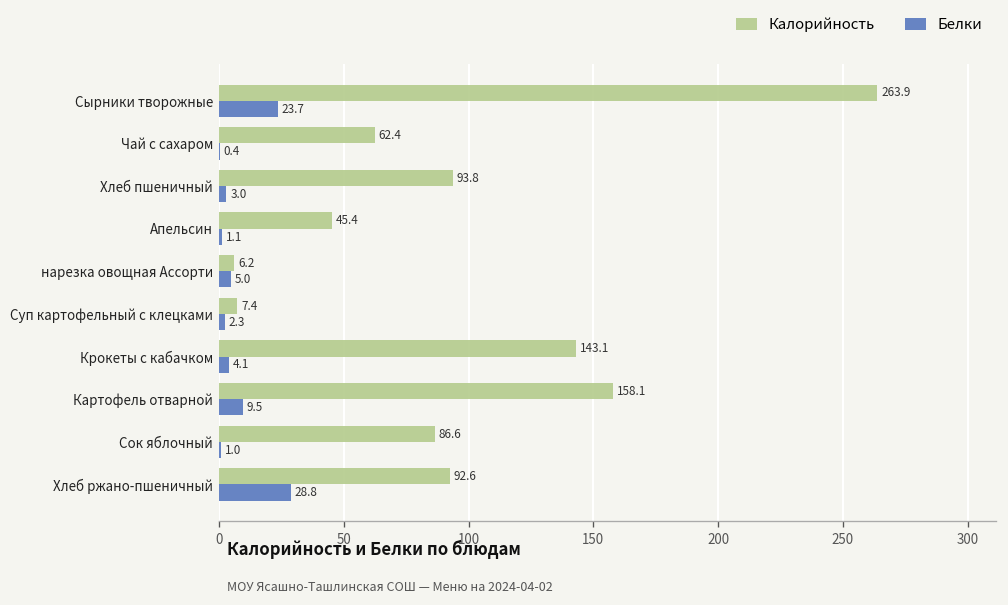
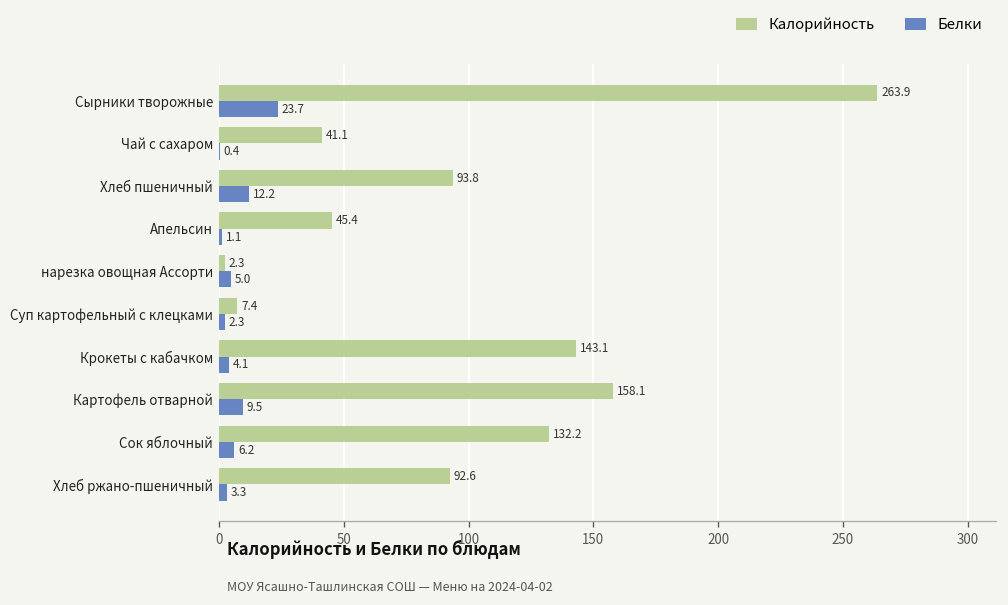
Калорийность, Чай с сахаром: 62.4 -> 41.1
Белки, Хлеб пшеничный: 3.0 -> 12.2
Калорийность, нарезка овощная Ассорти: 6.2 -> 2.3
Калорийность, Сок яблочный: 86.6 -> 132.2
Белки, Сок яблочный: 1.0 -> 6.2
Белки, Хлеб ржано-пшеничный: 28.8 -> 3.3
